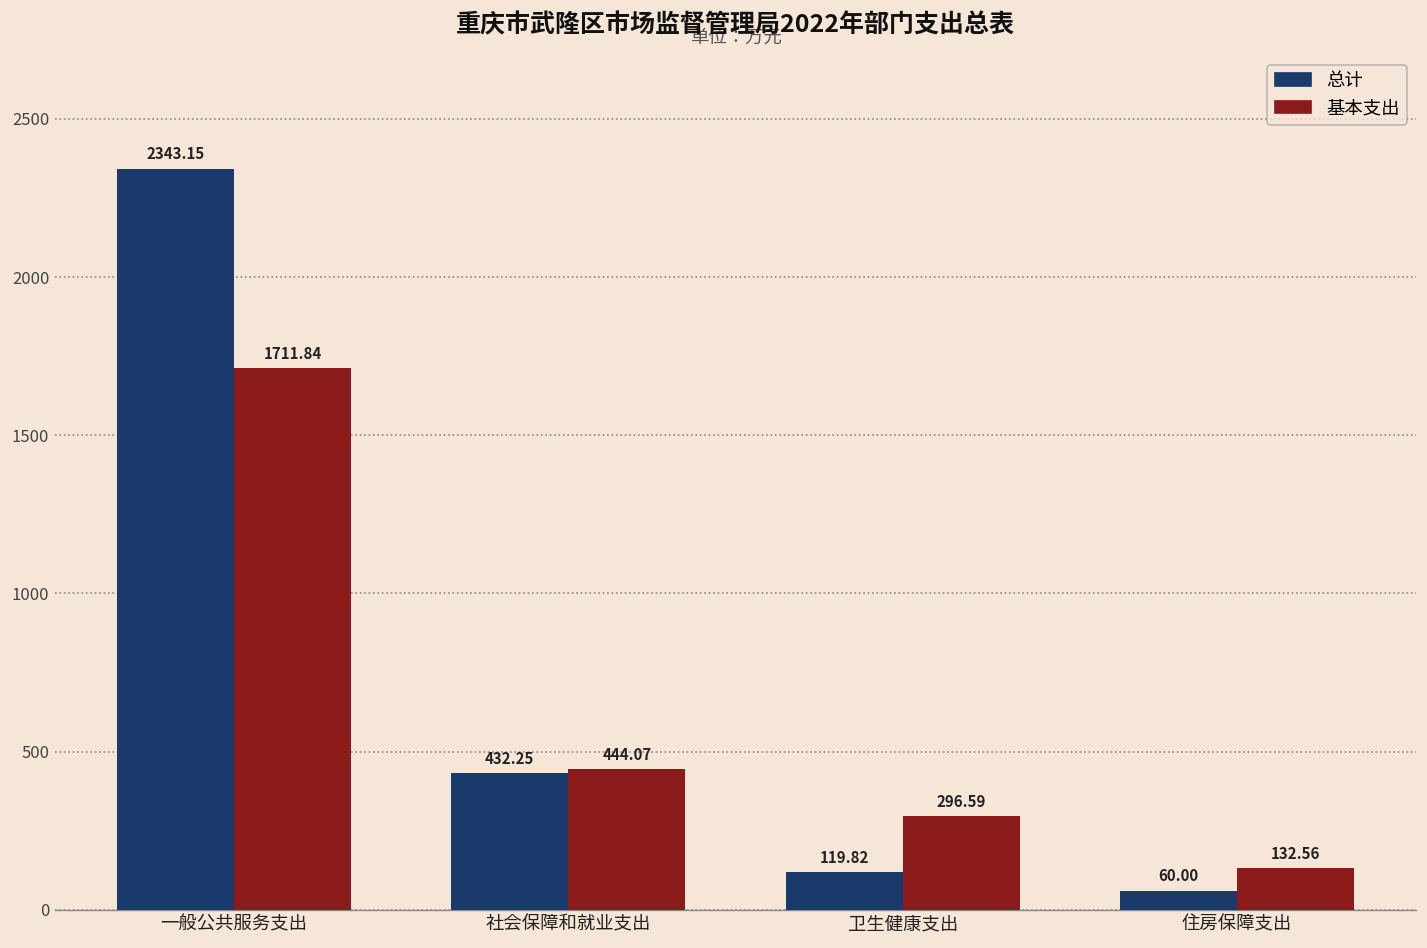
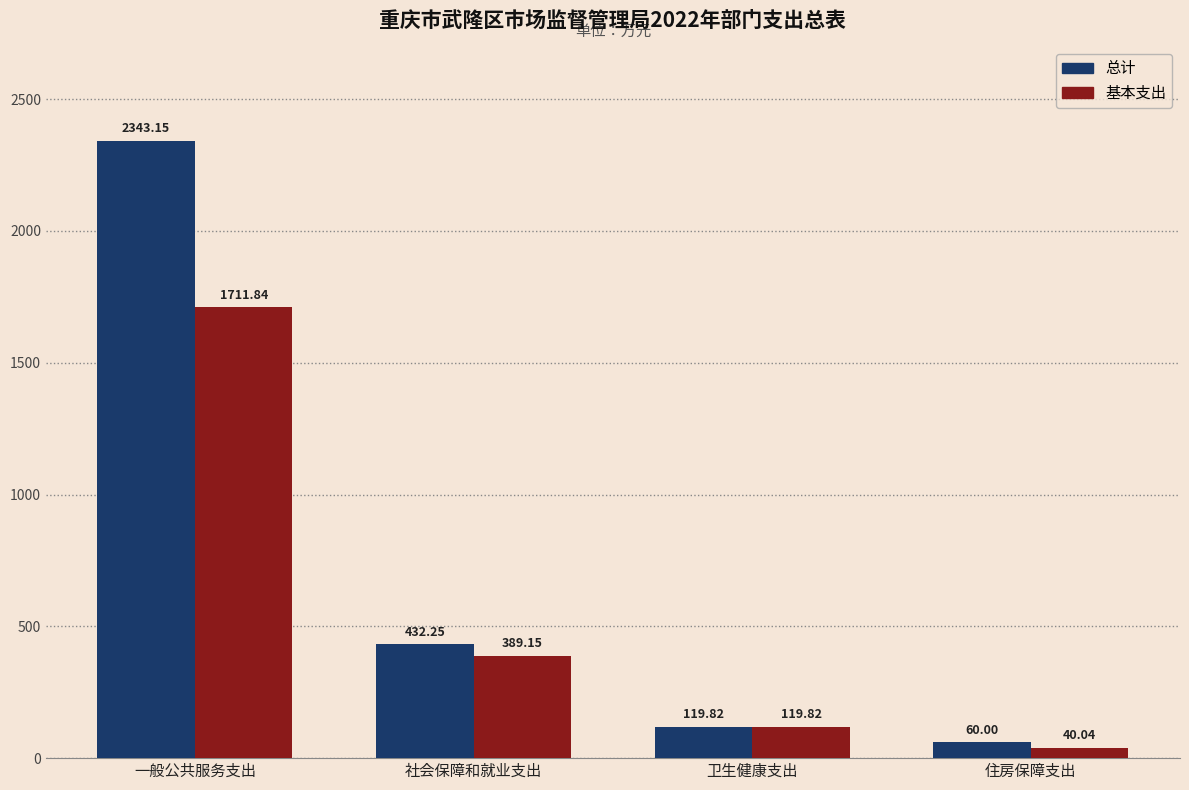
基本支出, 社会保障和就业支出: 444.07 -> 389.15
基本支出, 卫生健康支出: 296.59 -> 119.82
基本支出, 住房保障支出: 132.56 -> 40.04
